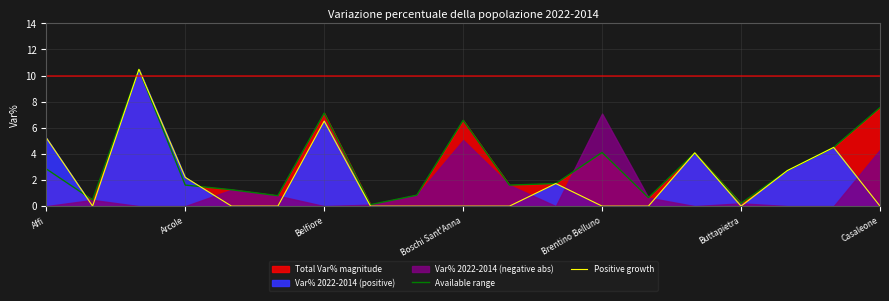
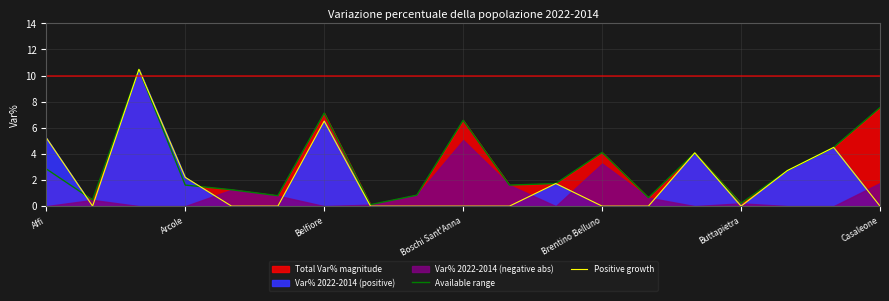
Var% 2022-2014 (negative abs), Brentino Belluno: 7.1 -> 3.3
Var% 2022-2014 (negative abs), Casaleone: 4.3 -> 1.8
